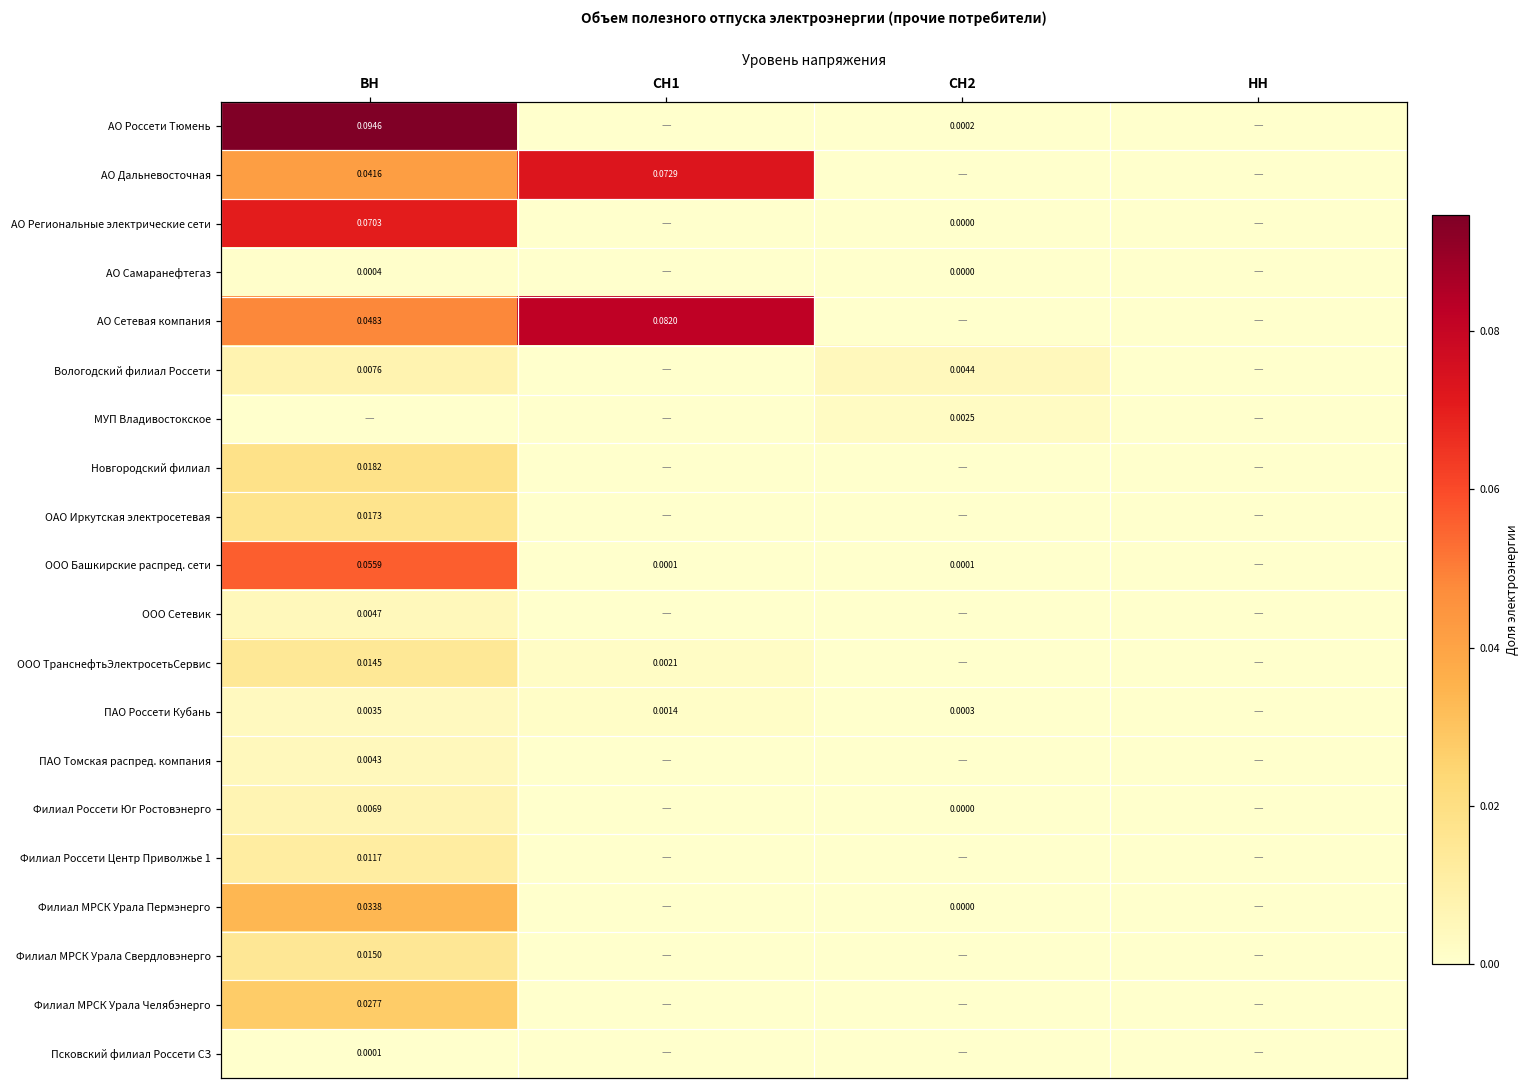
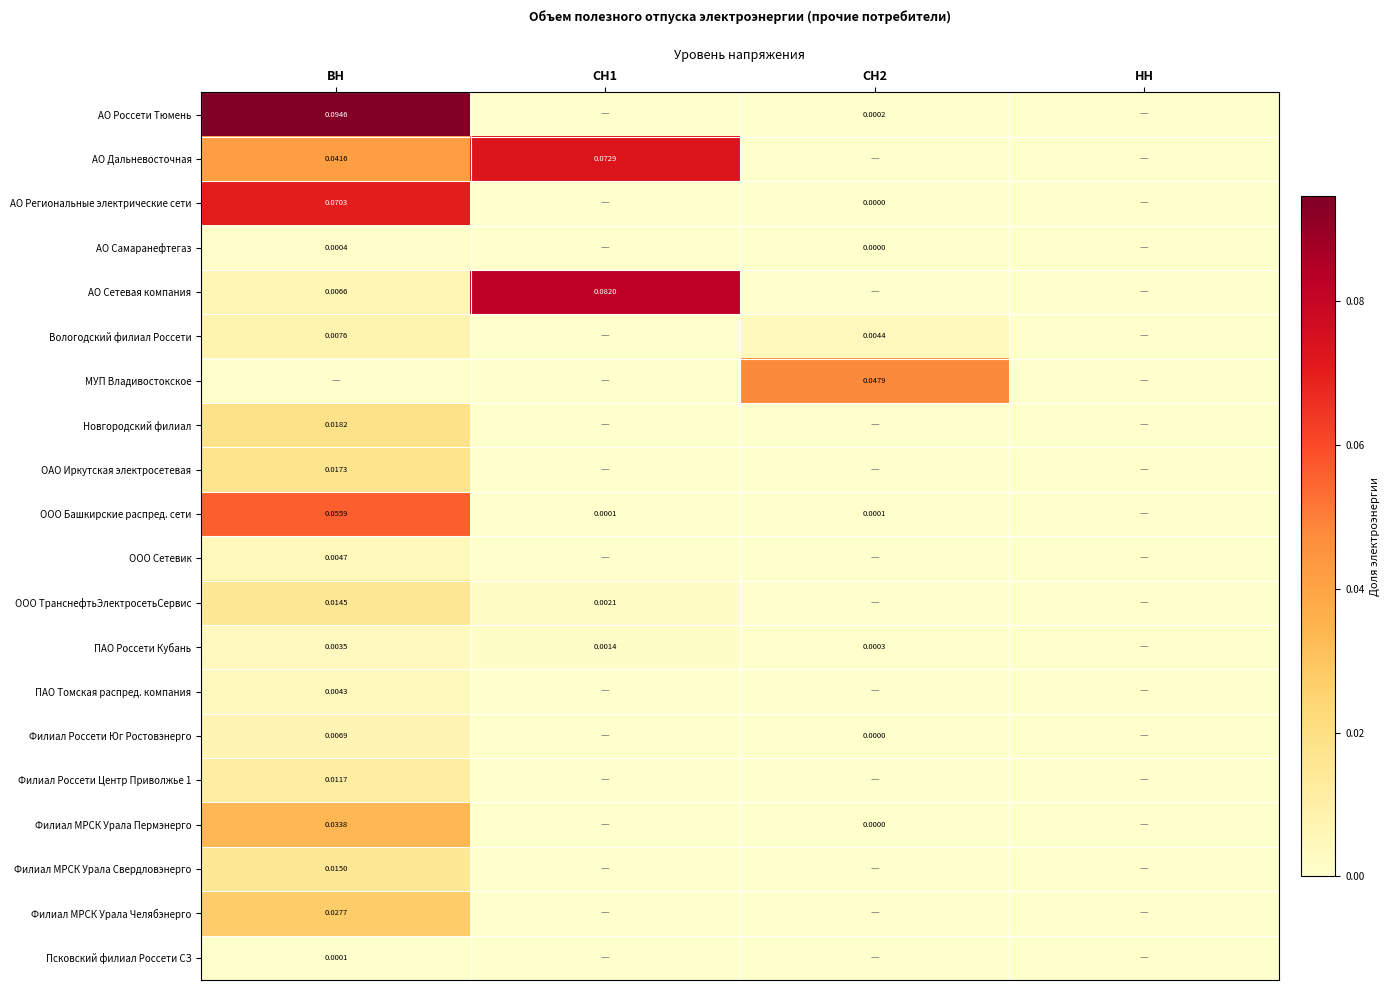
АО Сетевая компания, ВН: 0.0483 -> 0.0066
МУП Владивостокское, СН2: 0.0025 -> 0.0479
